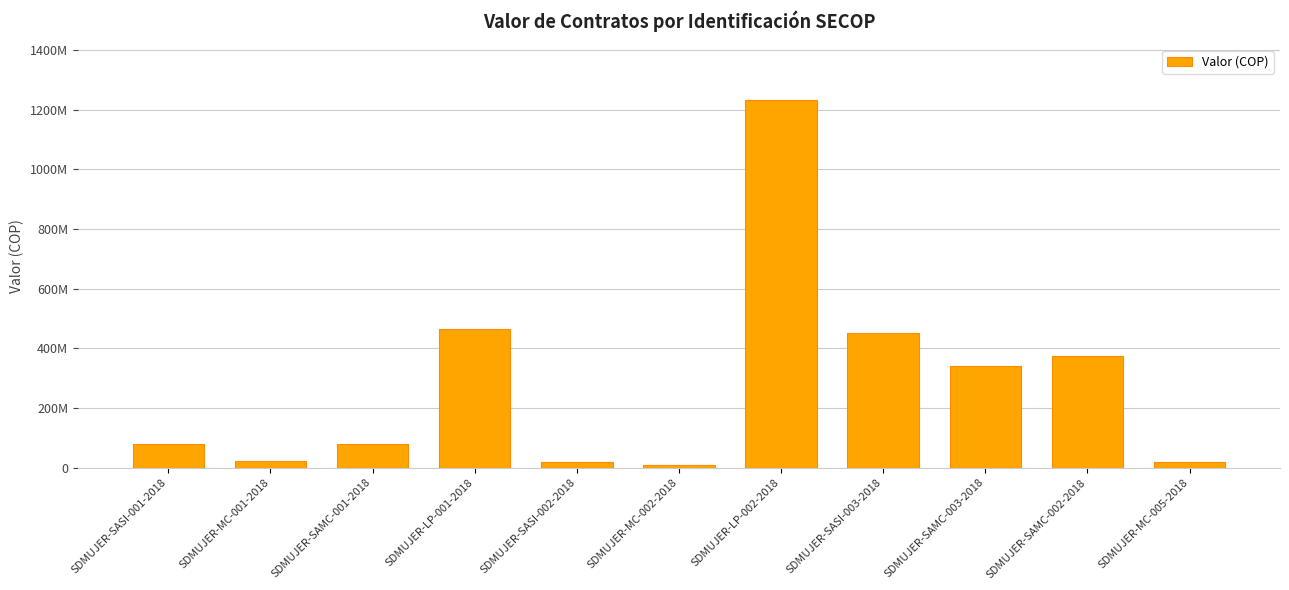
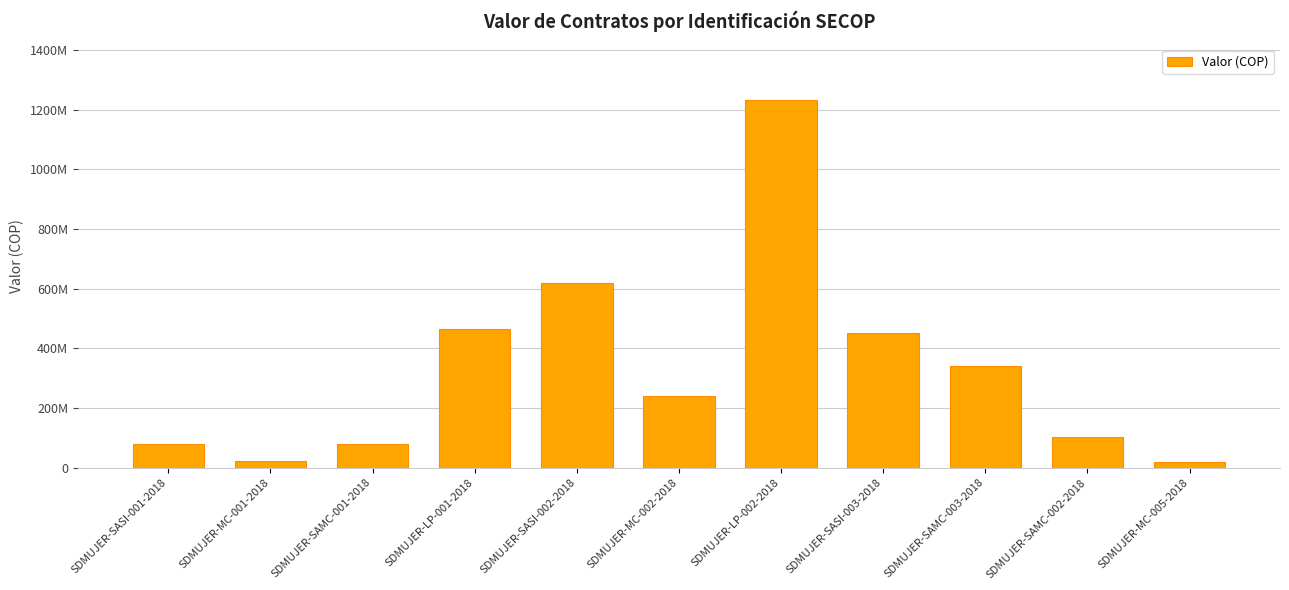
SDMUJER-SASI-002-2018: 20000000 -> 620000000
SDMUJER-MC-002-2018: 10000000 -> 240000000
SDMUJER-SAMC-002-2018: 380000000 -> 100000000
